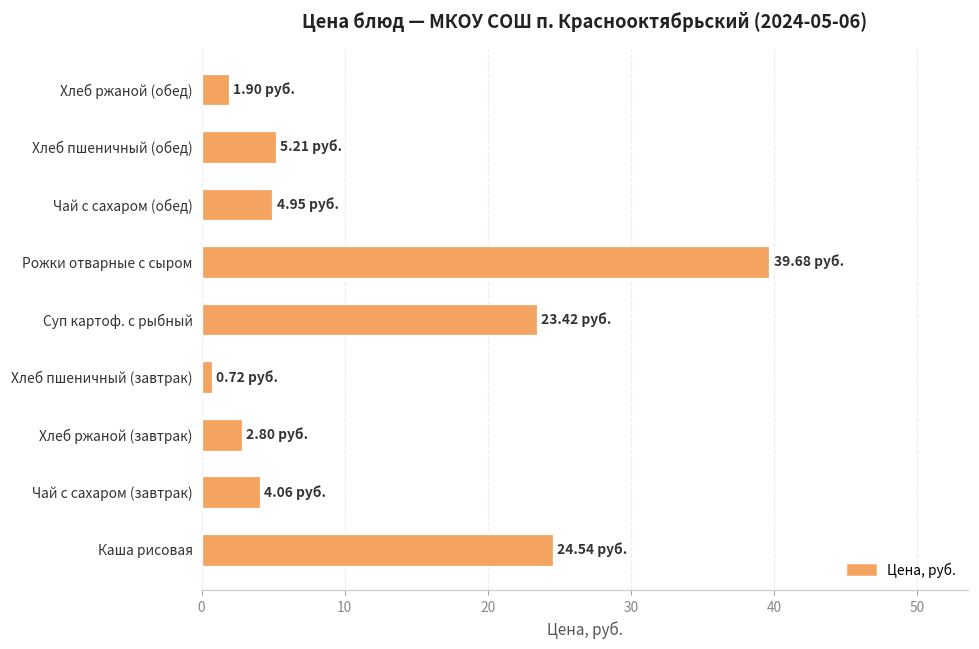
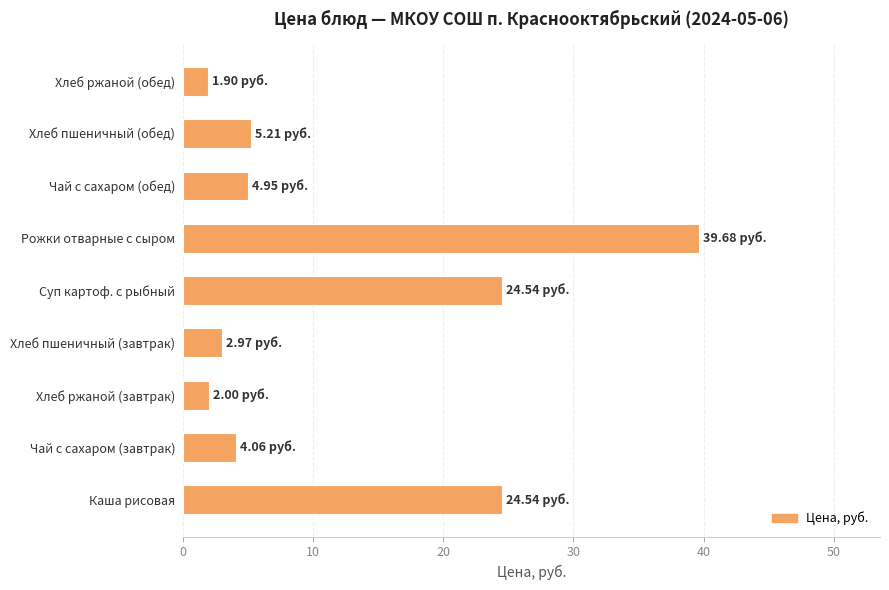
Суп картоф. с рыбный: 23.42 -> 24.54
Хлеб пшеничный (завтрак): 0.72 -> 2.97
Хлеб ржаной (завтрак): 2.80 -> 2.00
